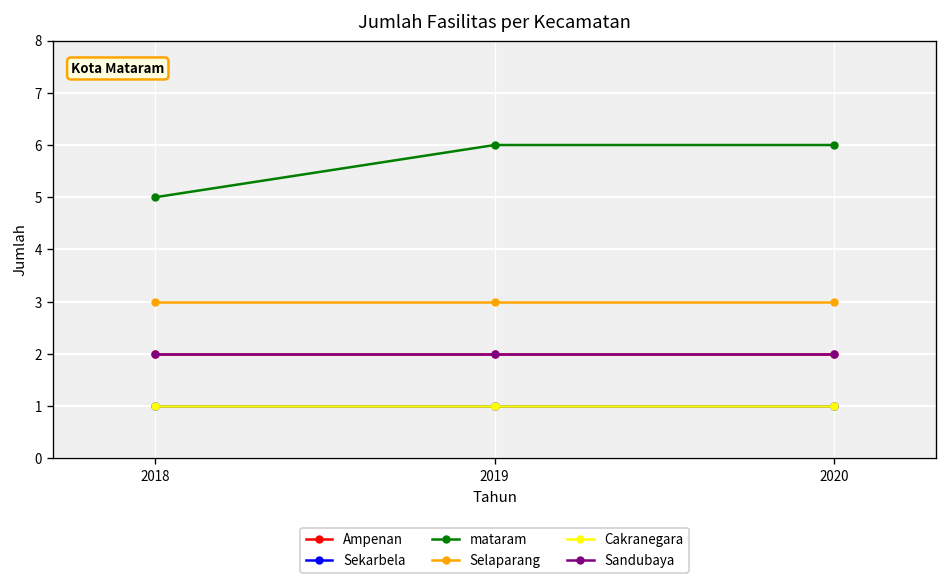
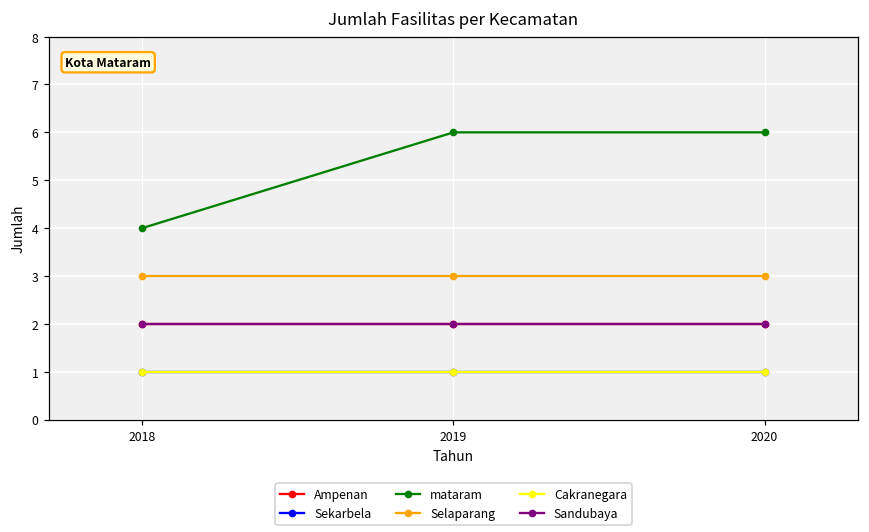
mataram, 2018: 5 -> 4
